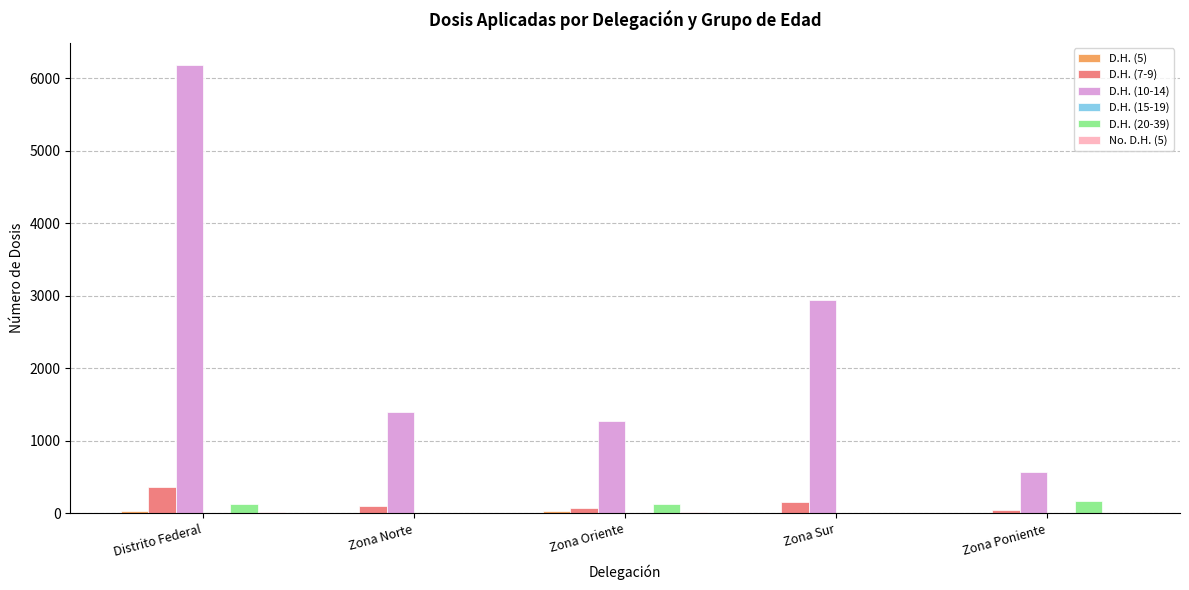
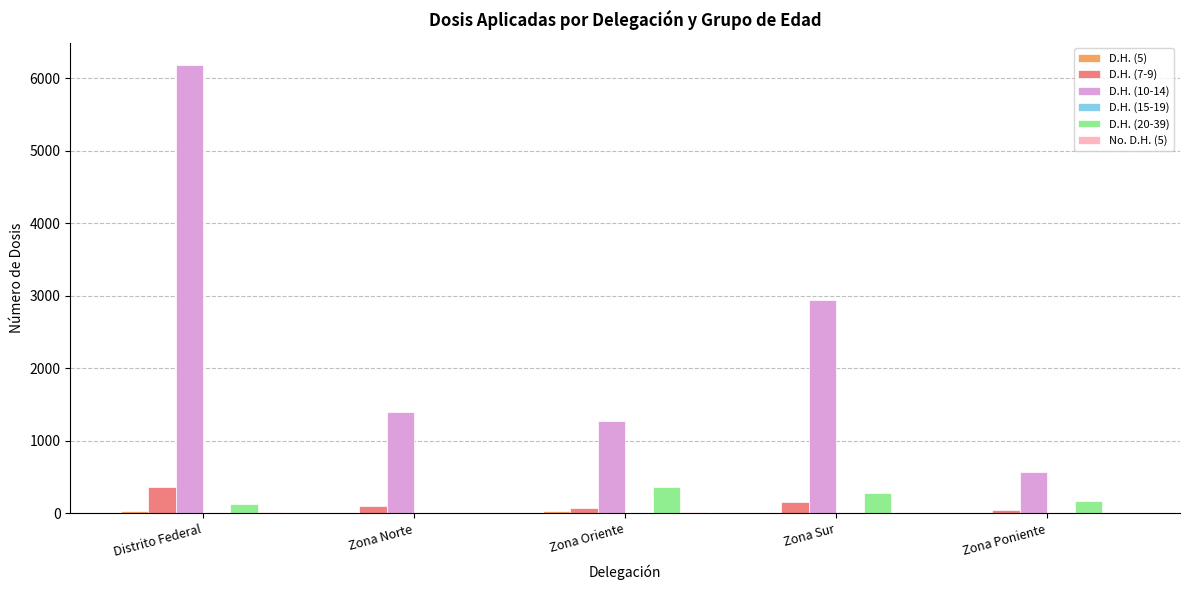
D.H. (20-39), Zona Oriente: 100 -> 400
D.H. (20-39), Zona Sur: 0 -> 300
